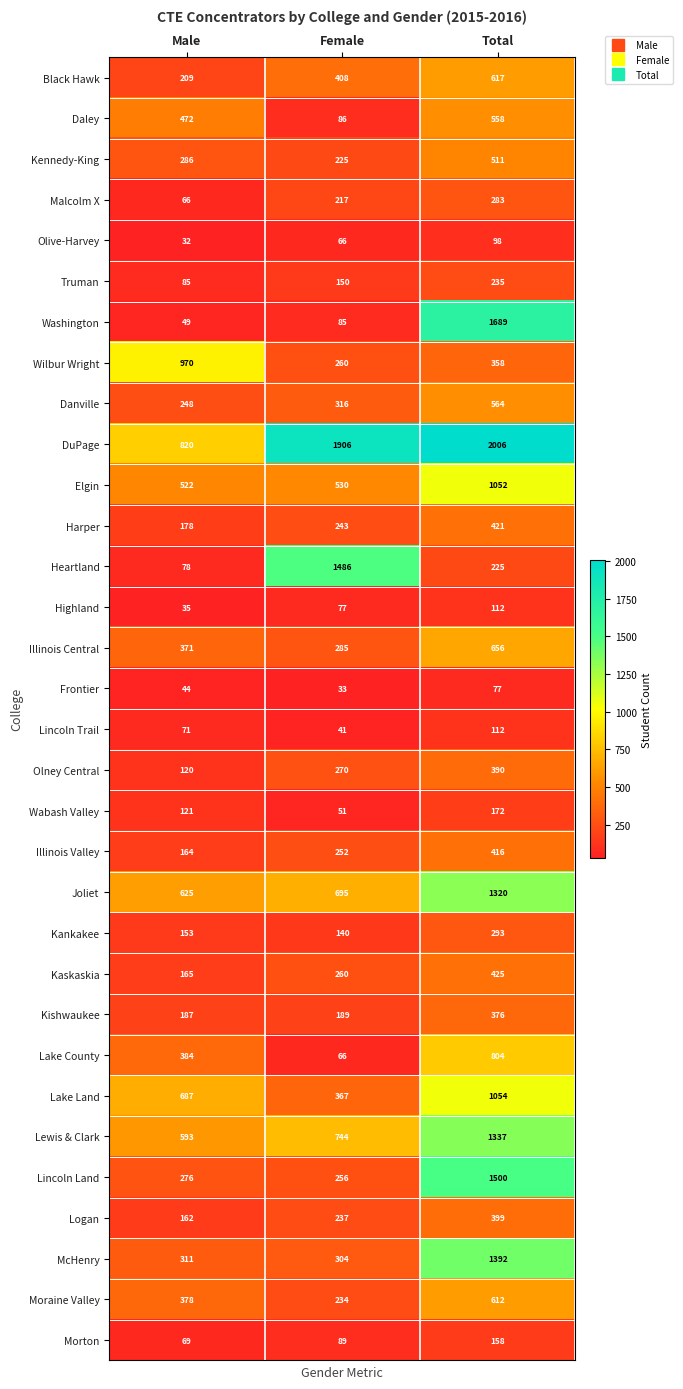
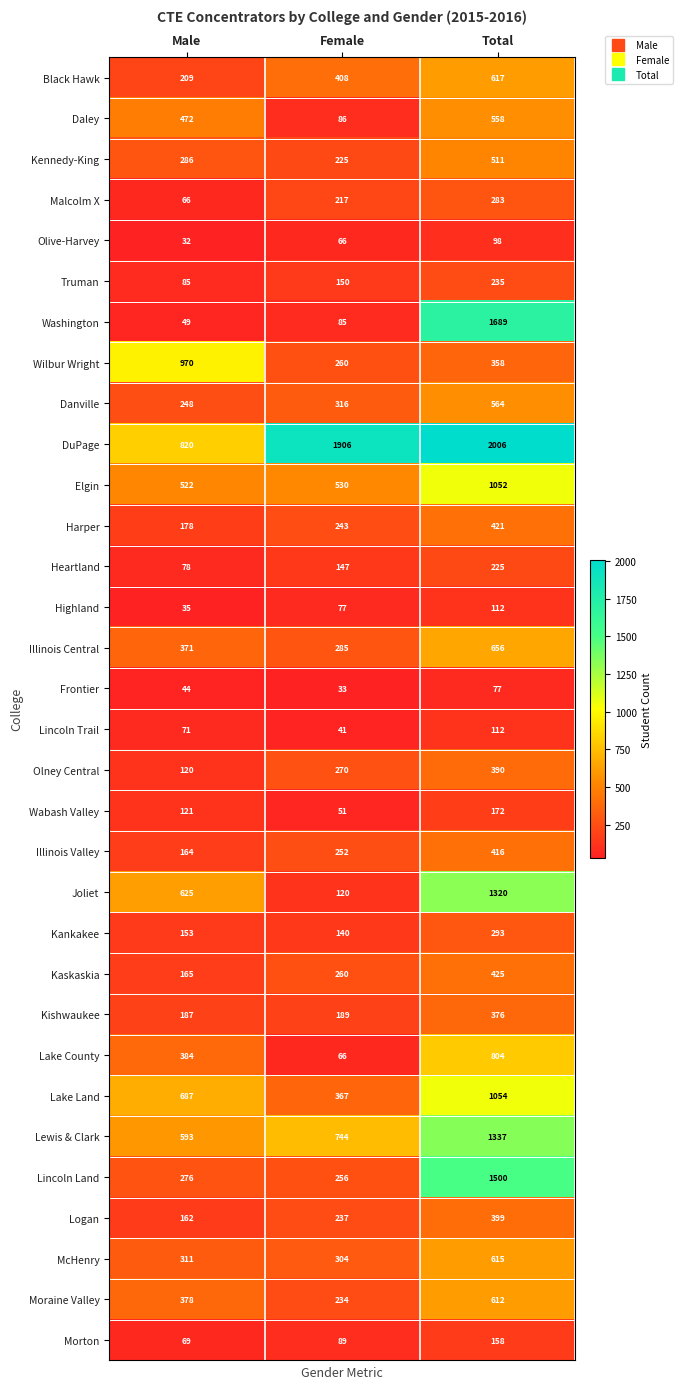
Heartland, Female: 1486 -> 147
Joliet, Female: 695 -> 120
McHenry, Total: 1392 -> 615
